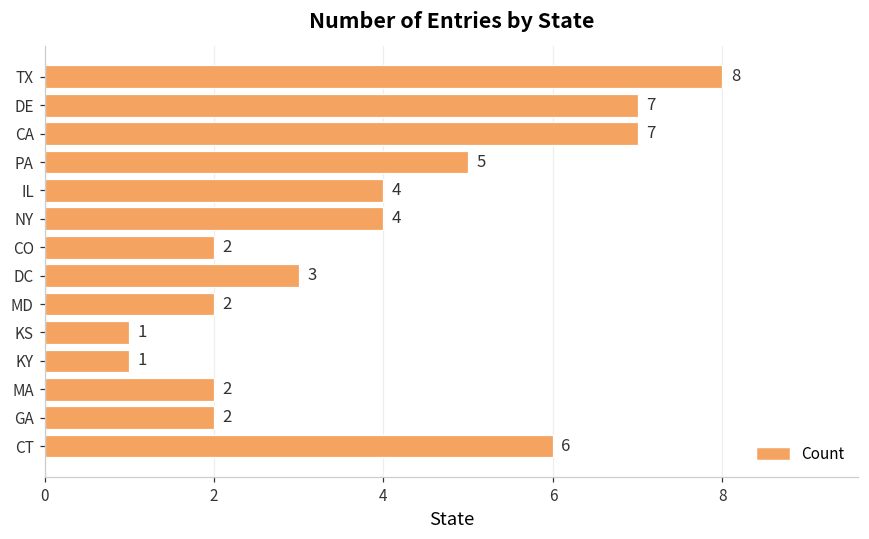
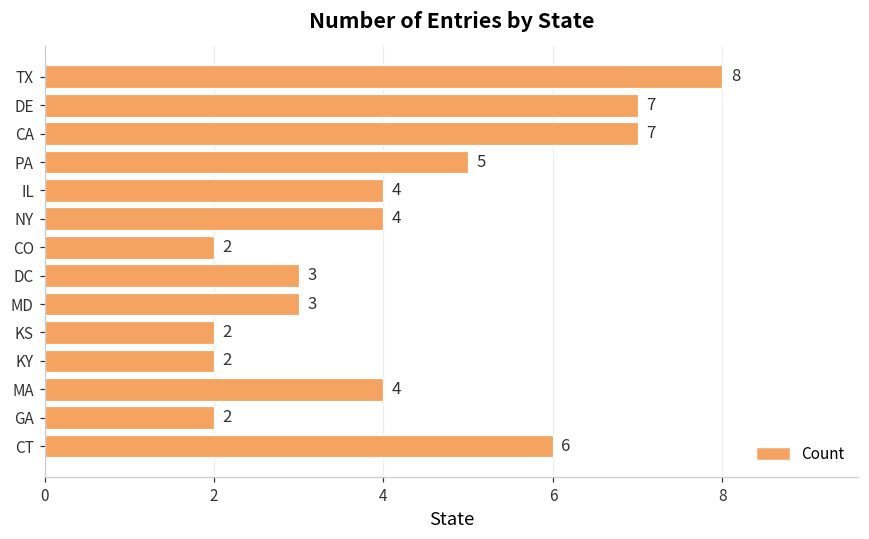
MD: 2 -> 3
KS: 1 -> 2
KY: 1 -> 2
MA: 2 -> 4
